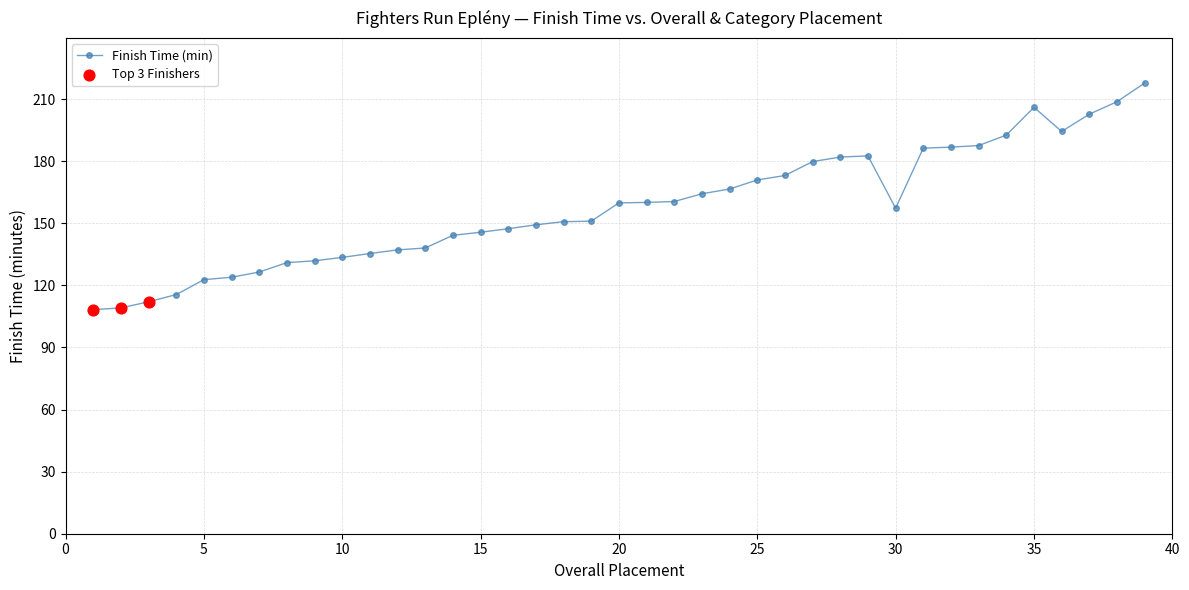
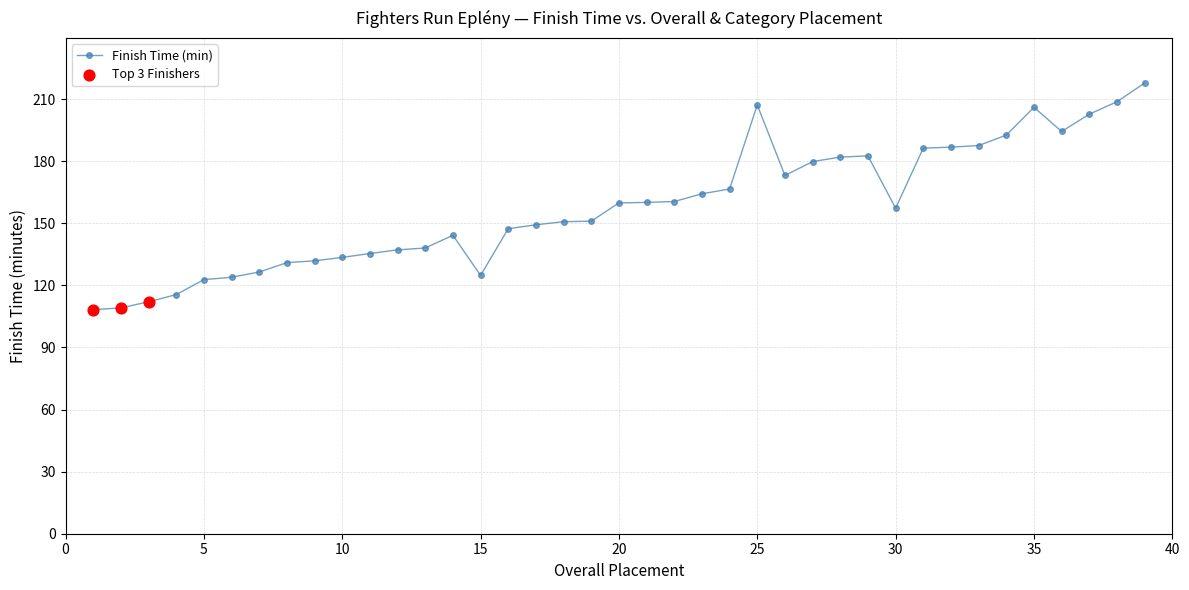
Finish Time (min), 15: 146 -> 125
Finish Time (min), 25: 171 -> 207
